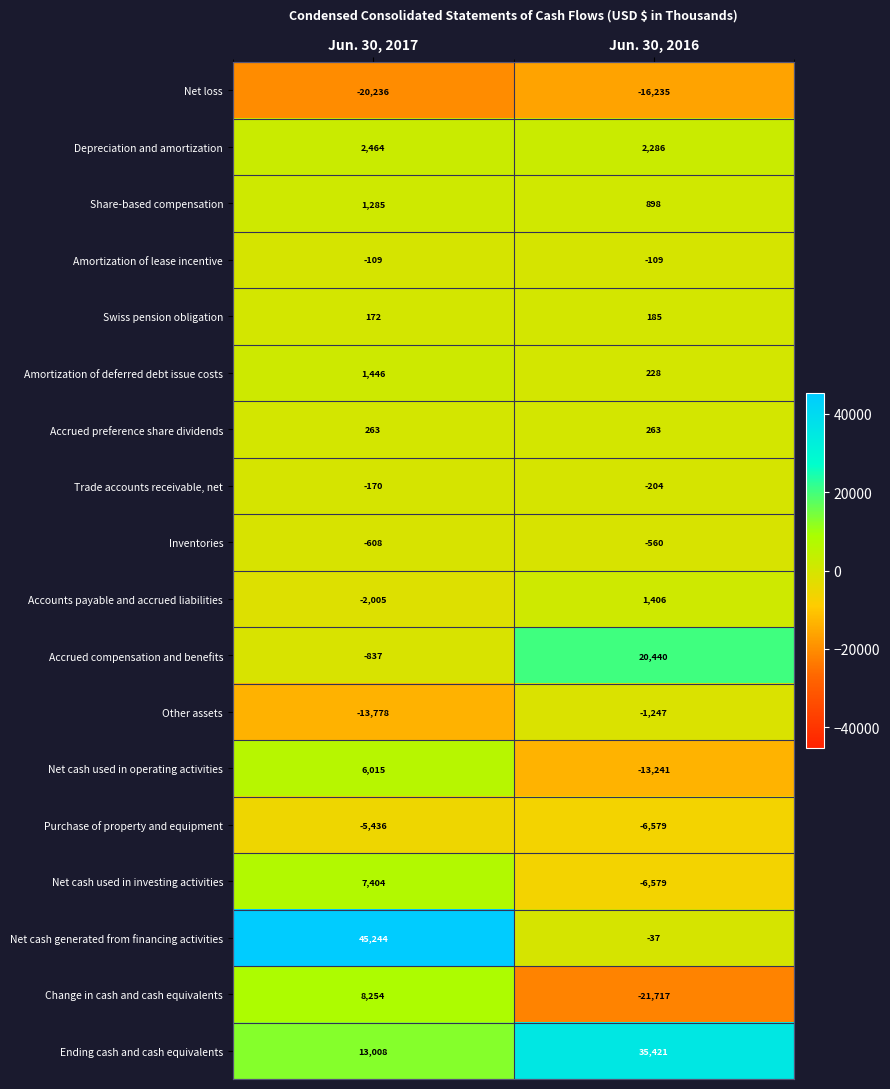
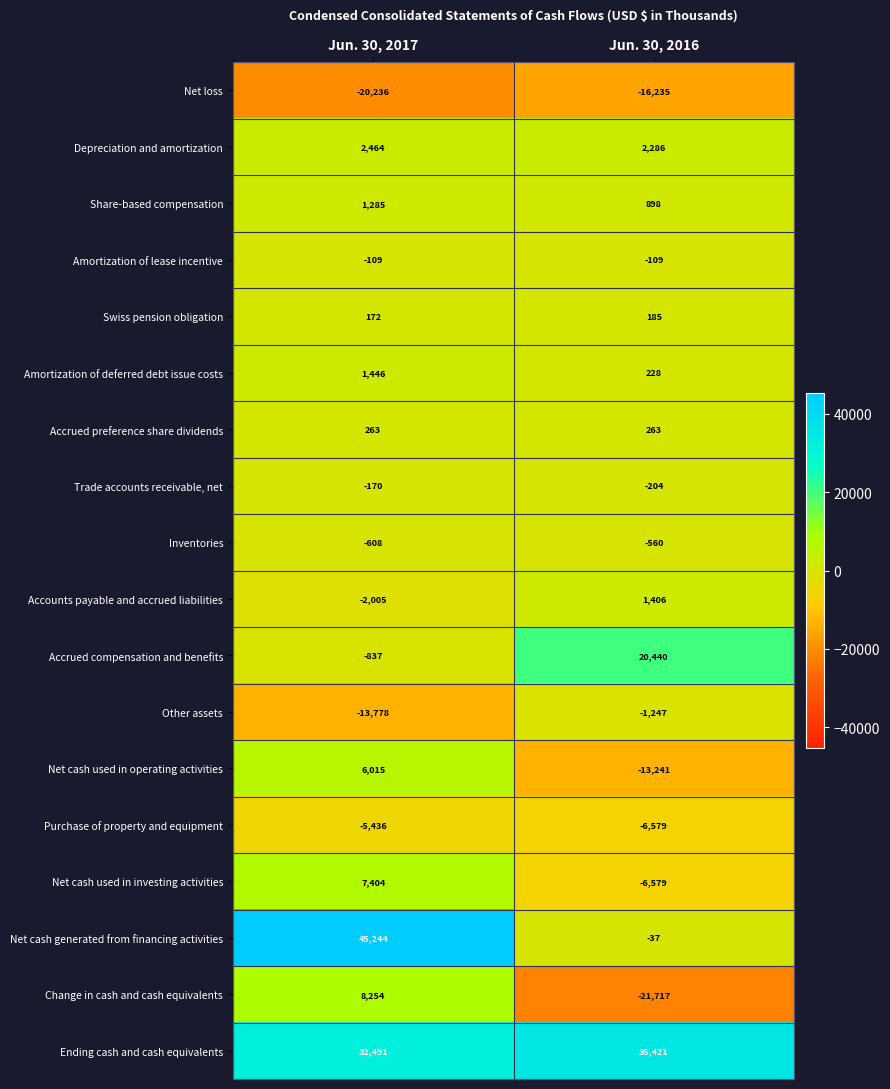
Ending cash and cash equivalents, Jun. 30, 2017: 13,008 -> 32,491
